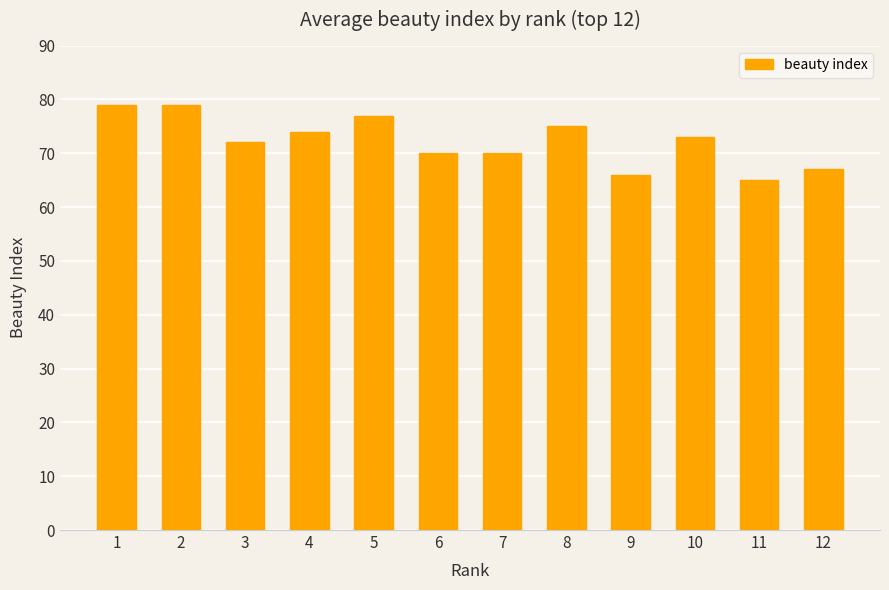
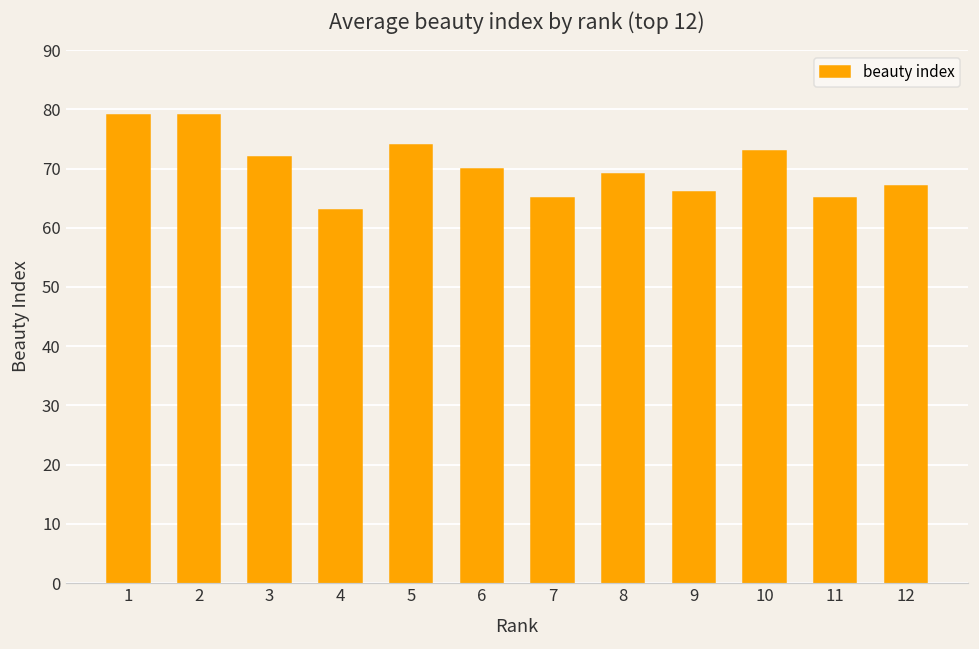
4: 74 -> 63
5: 77 -> 74
7: 70 -> 65
8: 75 -> 69
